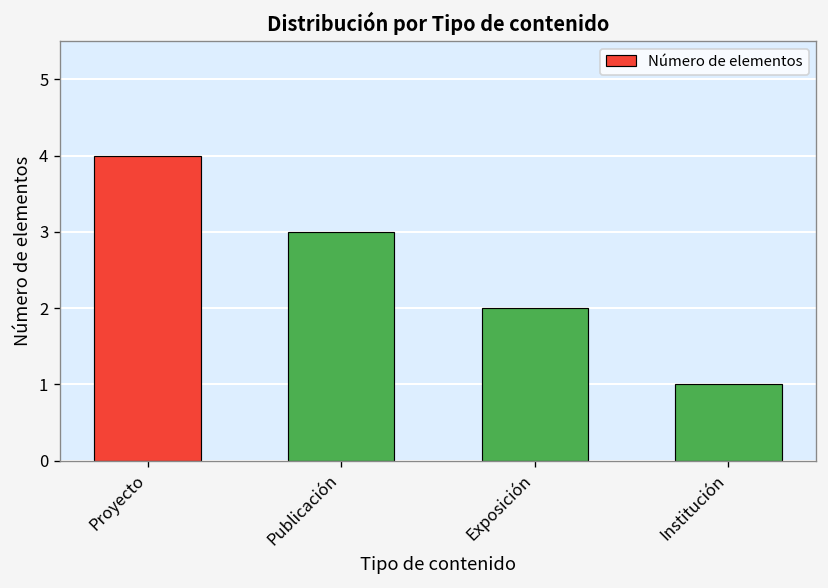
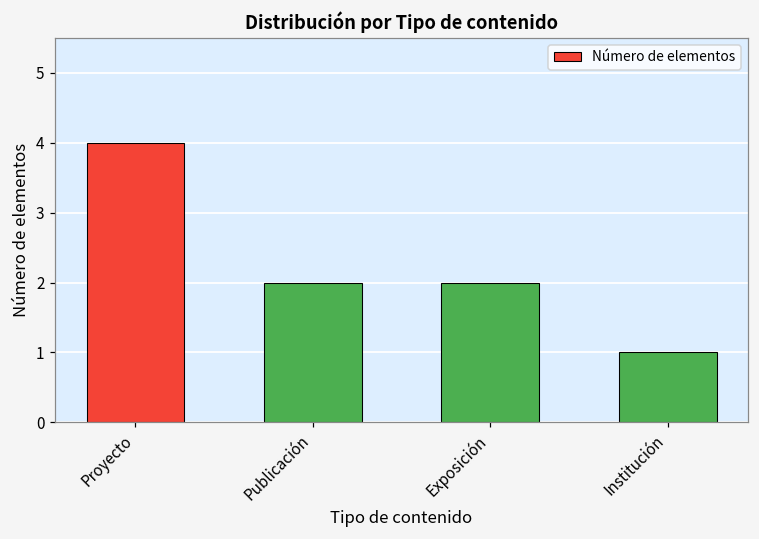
Publicación: 3 -> 2
